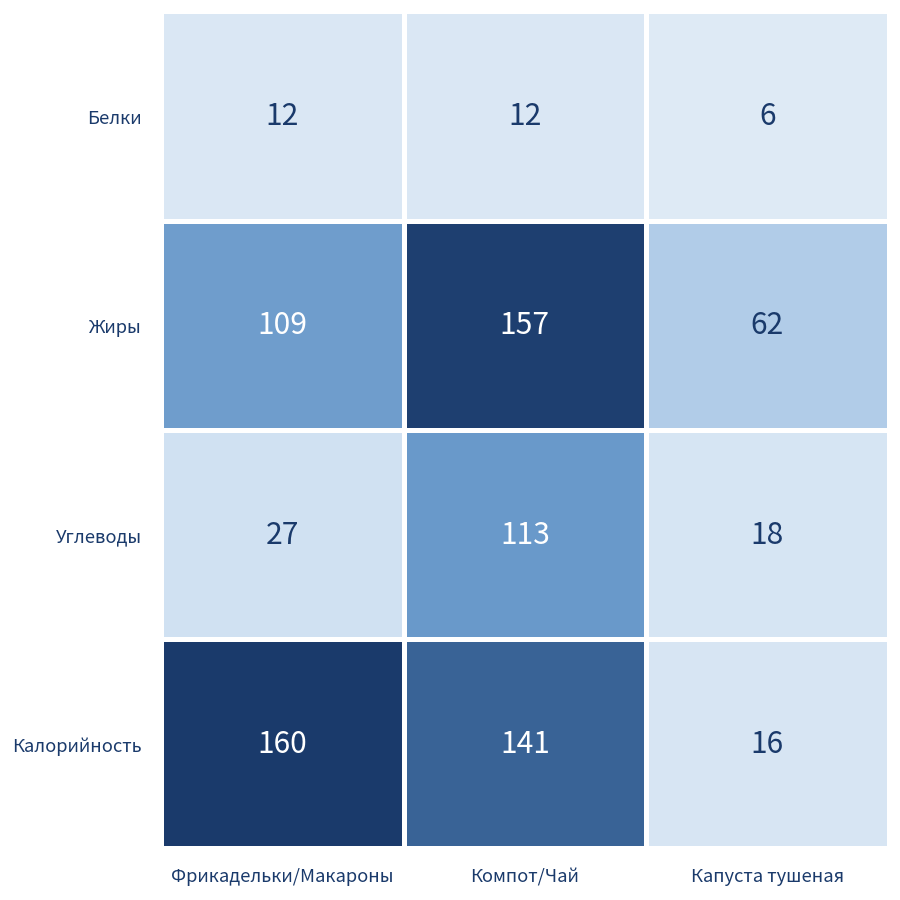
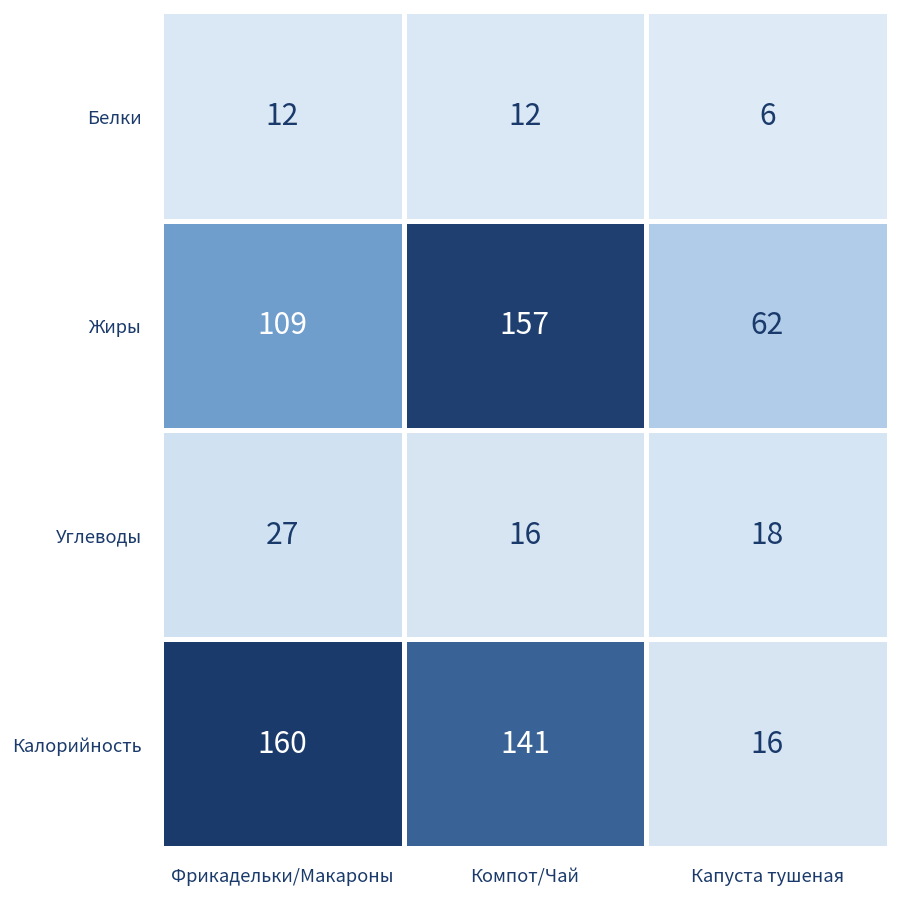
Углеводы, Компот/Чай: 113 -> 16
